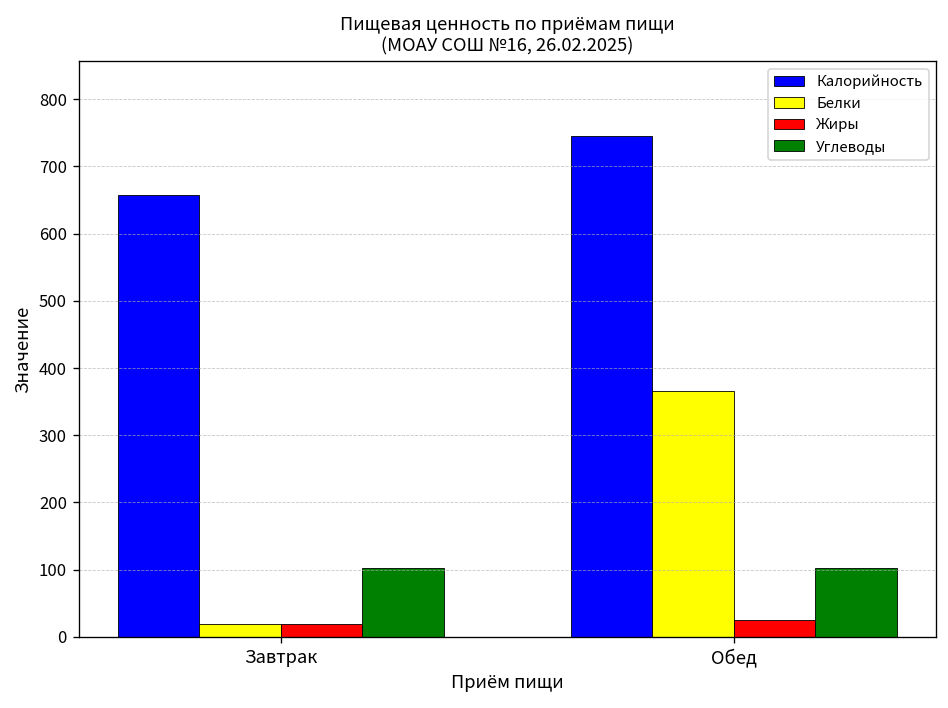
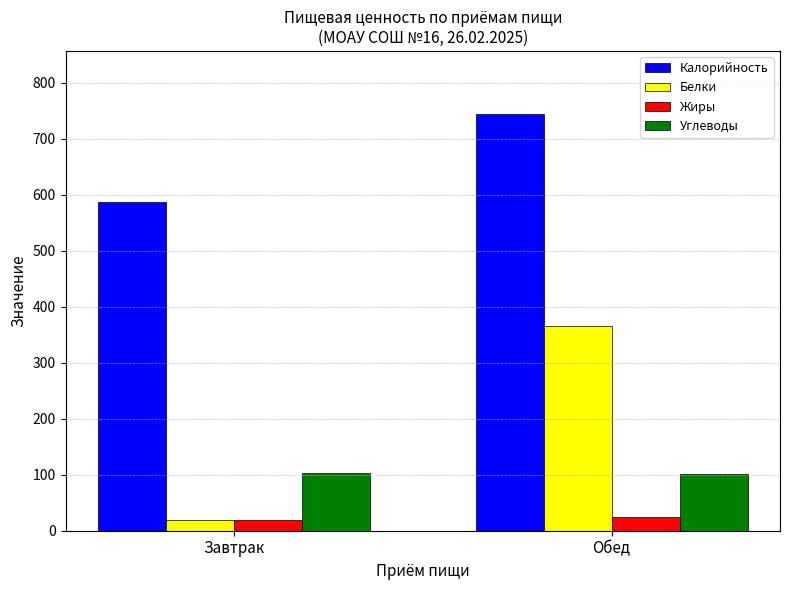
Калорийность, Завтрак: 660 -> 590
